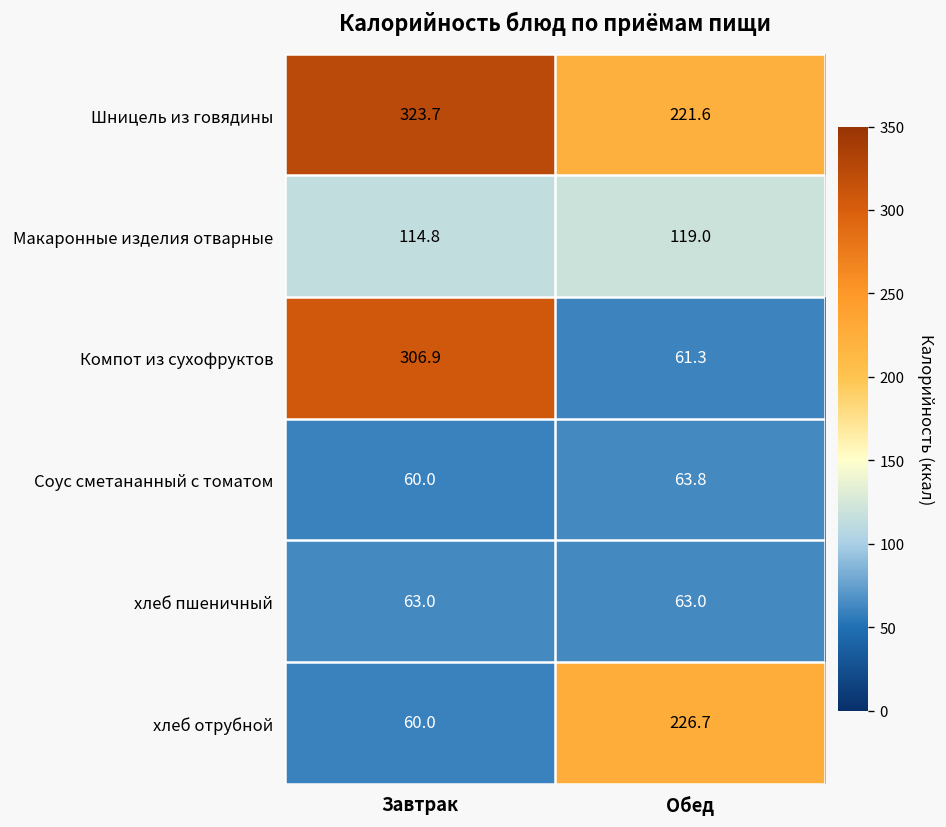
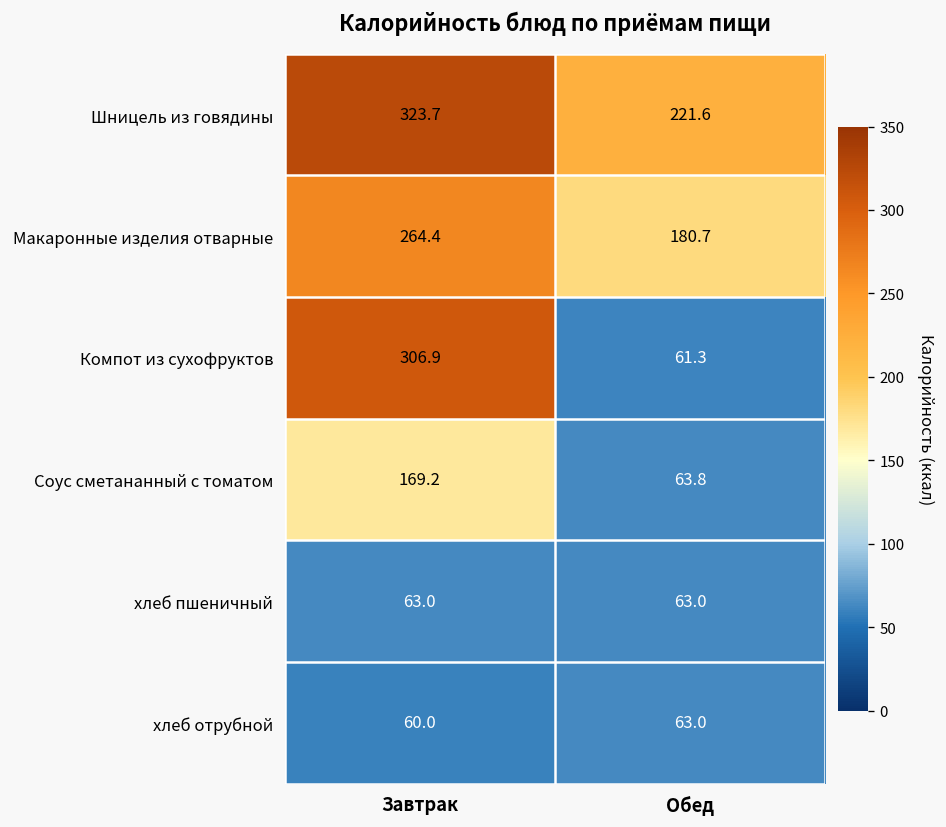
Макаронные изделия отварные, Завтрак: 114.8 -> 264.4
Макаронные изделия отварные, Обед: 119.0 -> 180.7
Соус сметананный с томатом, Завтрак: 60.0 -> 169.2
хлеб отрубной, Обед: 226.7 -> 63.0
